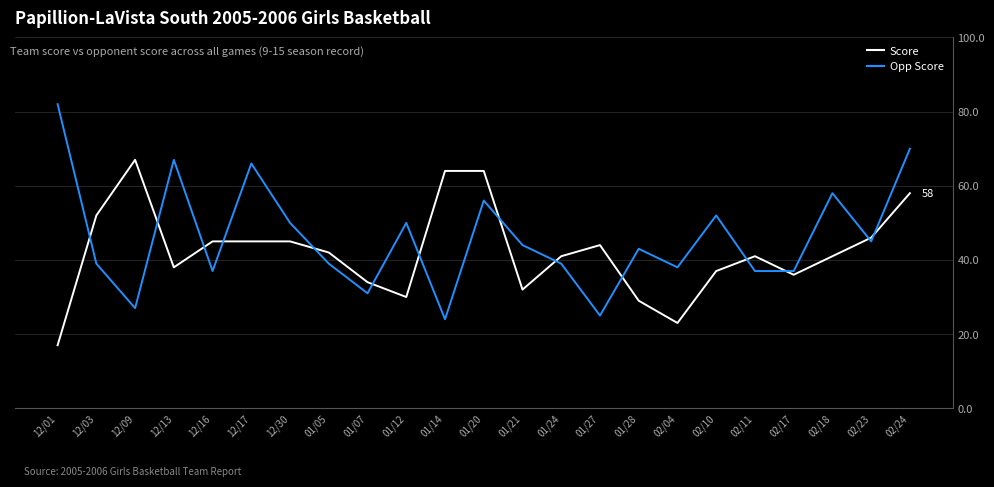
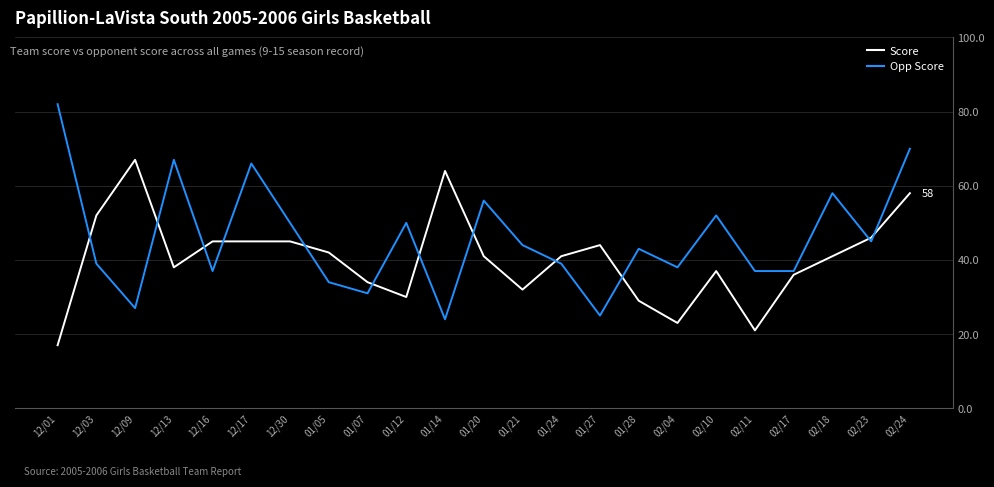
Opp Score, 01/05: 39 -> 34
Score, 01/20: 64 -> 41
Score, 02/11: 41 -> 21
